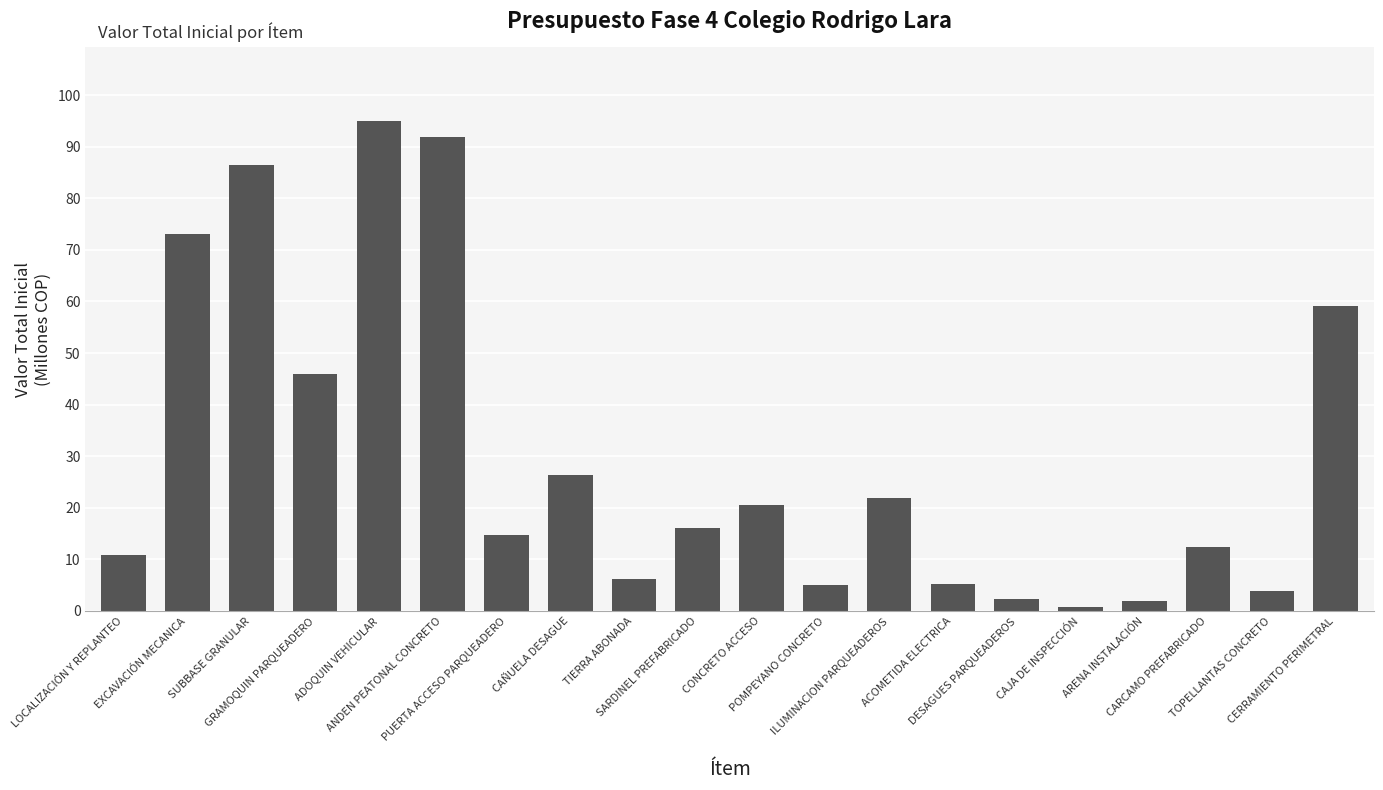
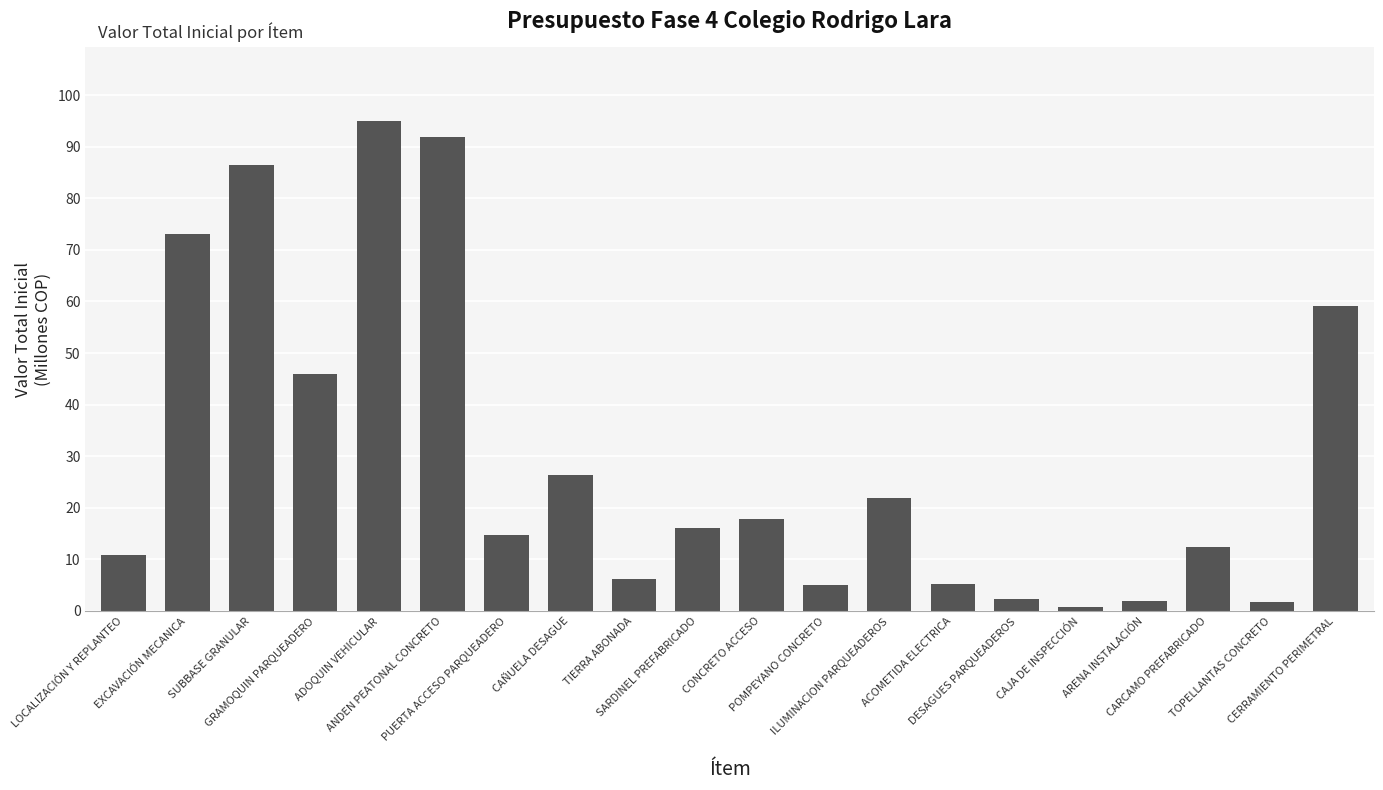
CONCRETO ACCESO: 21 -> 18
TOPELLANTAS CONCRETO: 4 -> 2
